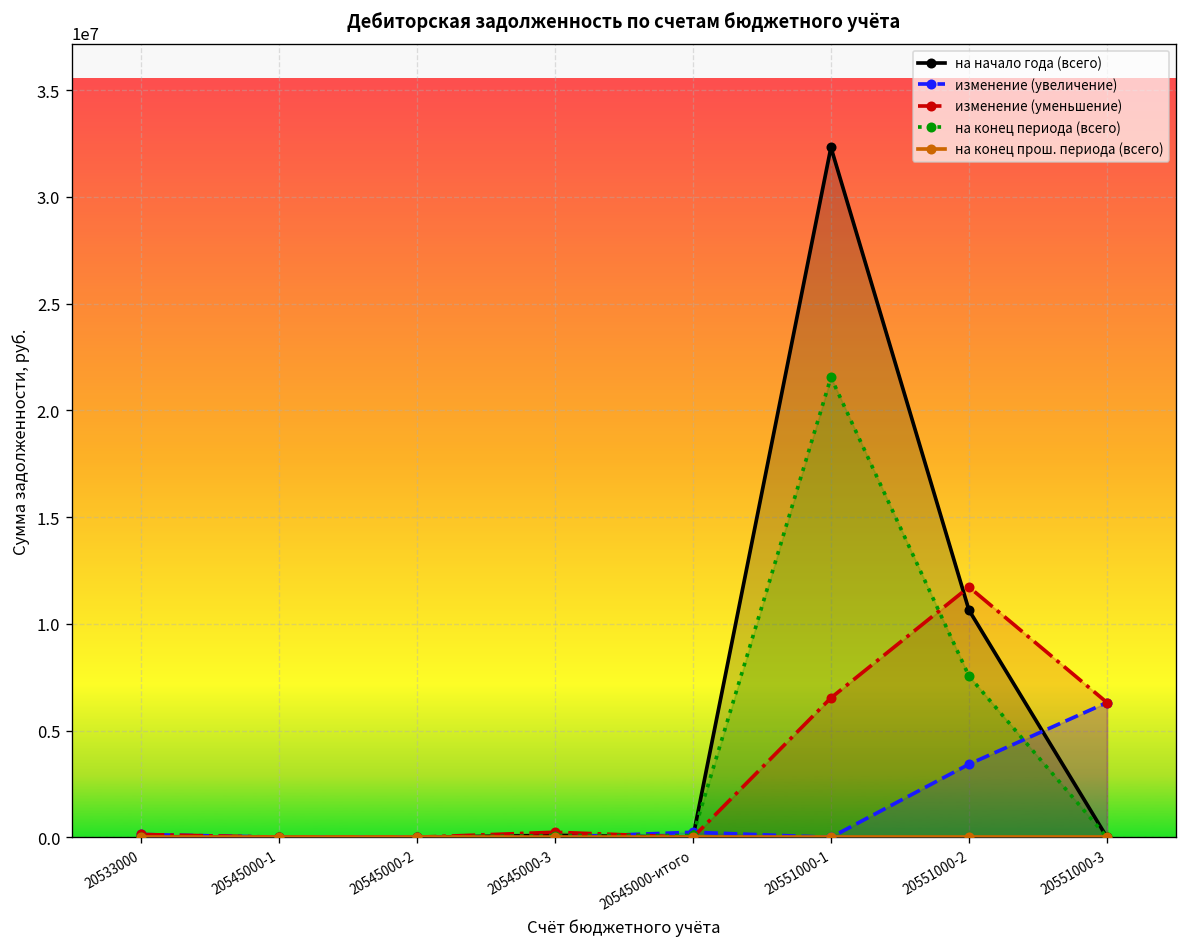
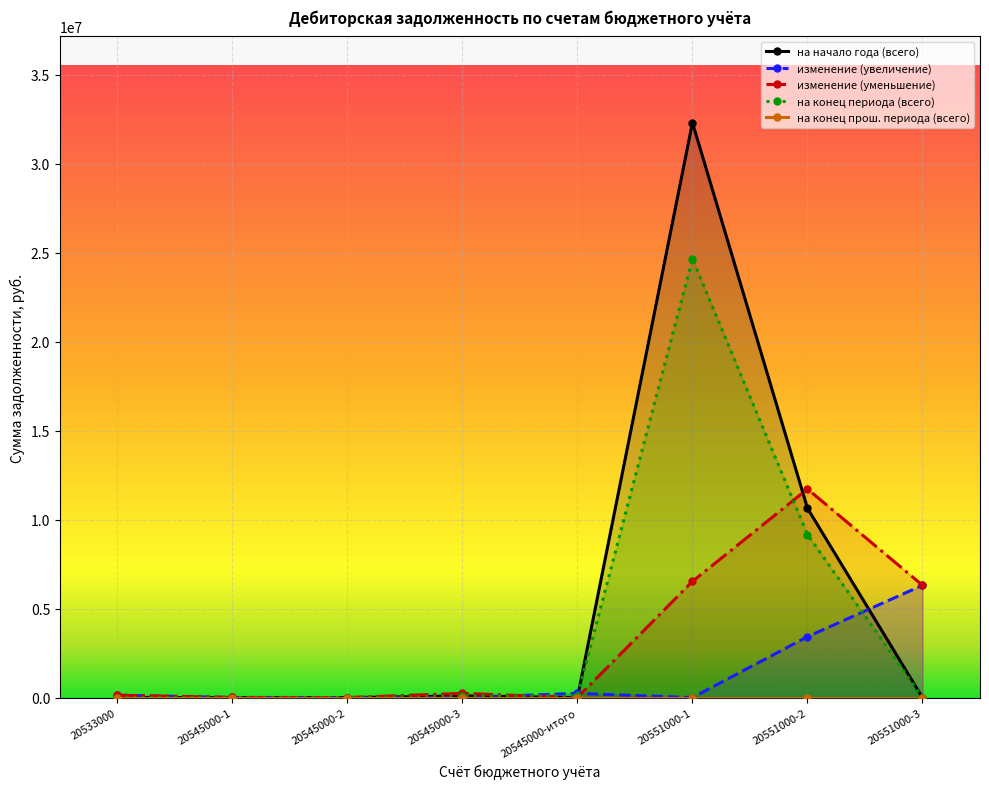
на конец периода (всего), 20551000-1: 21500000 -> 24700000
на конец периода (всего), 20551000-2: 7600000 -> 9200000
